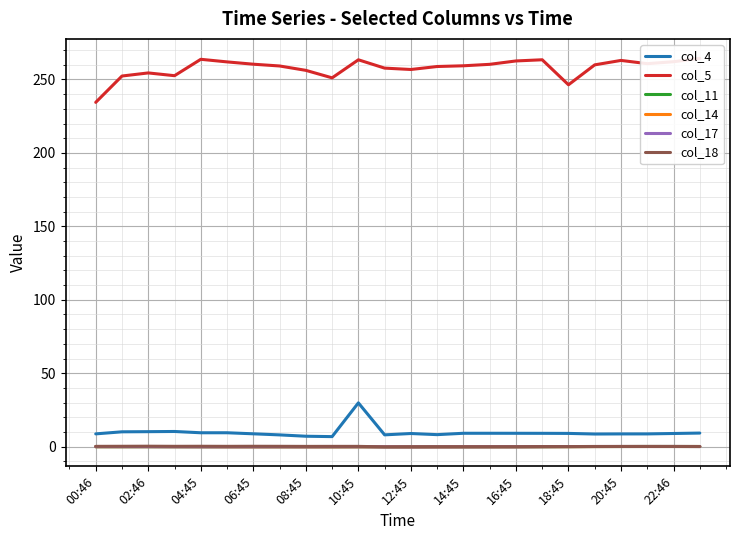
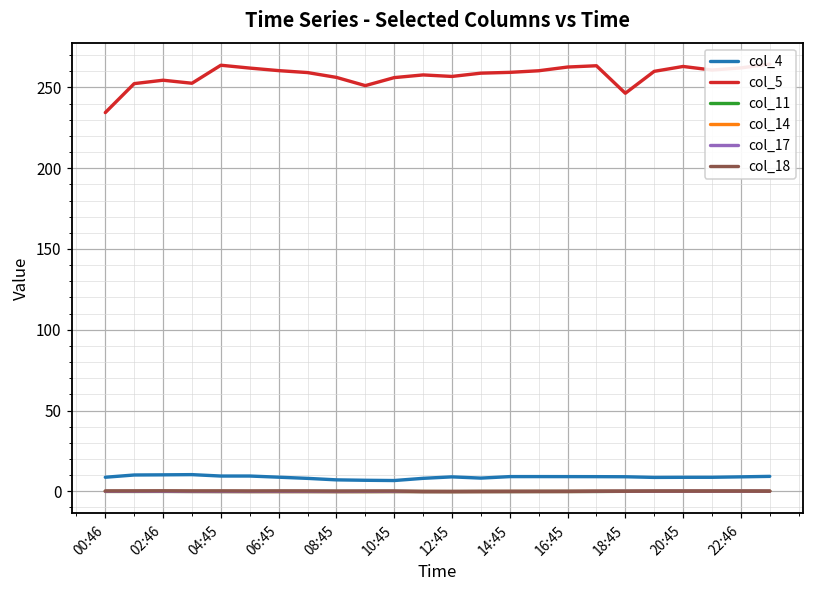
col_4, 10:45: 30 -> 7
col_5, 10:45: 263 -> 256
